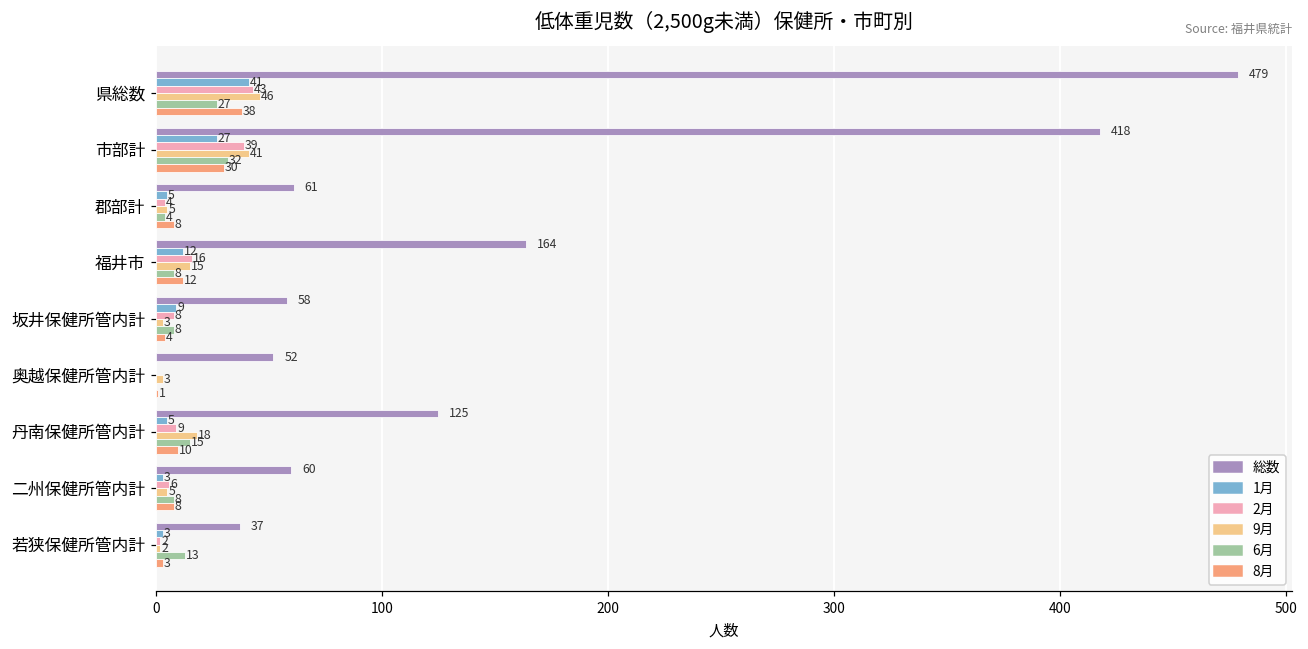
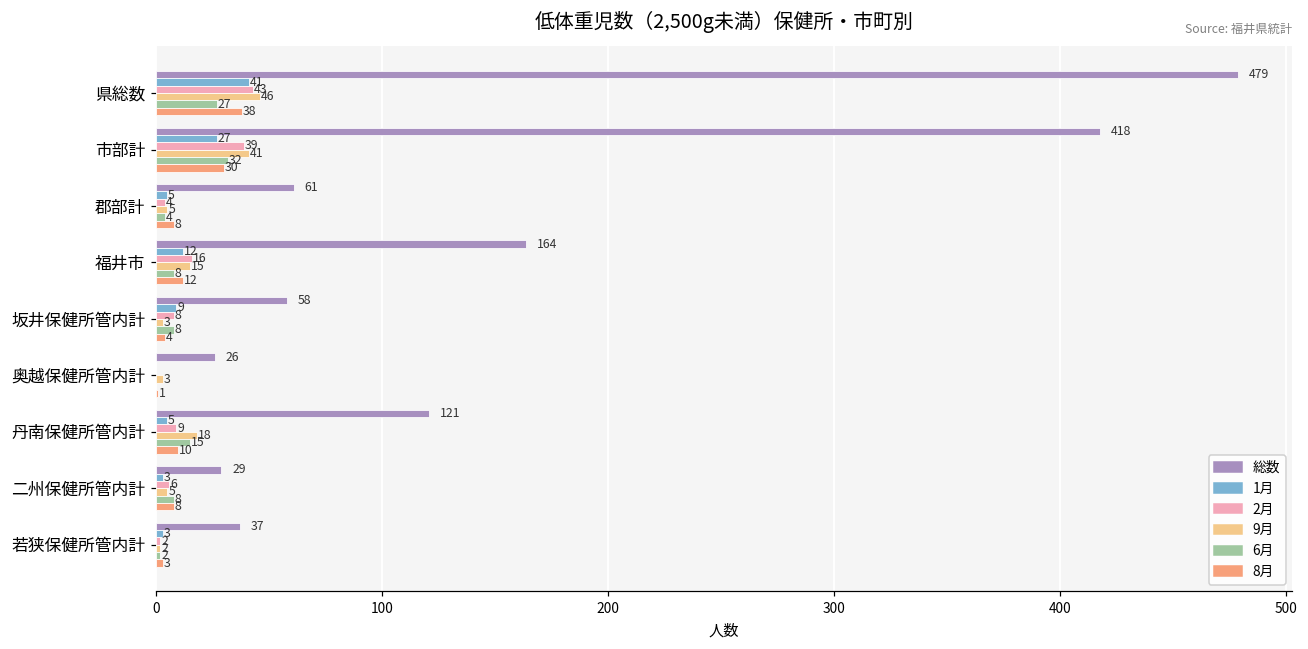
総数, 奥越保健所管内計: 52 -> 26
総数, 丹南保健所管内計: 125 -> 121
総数, 二州保健所管内計: 60 -> 29
6月, 若狭保健所管内計: 13 -> 2
